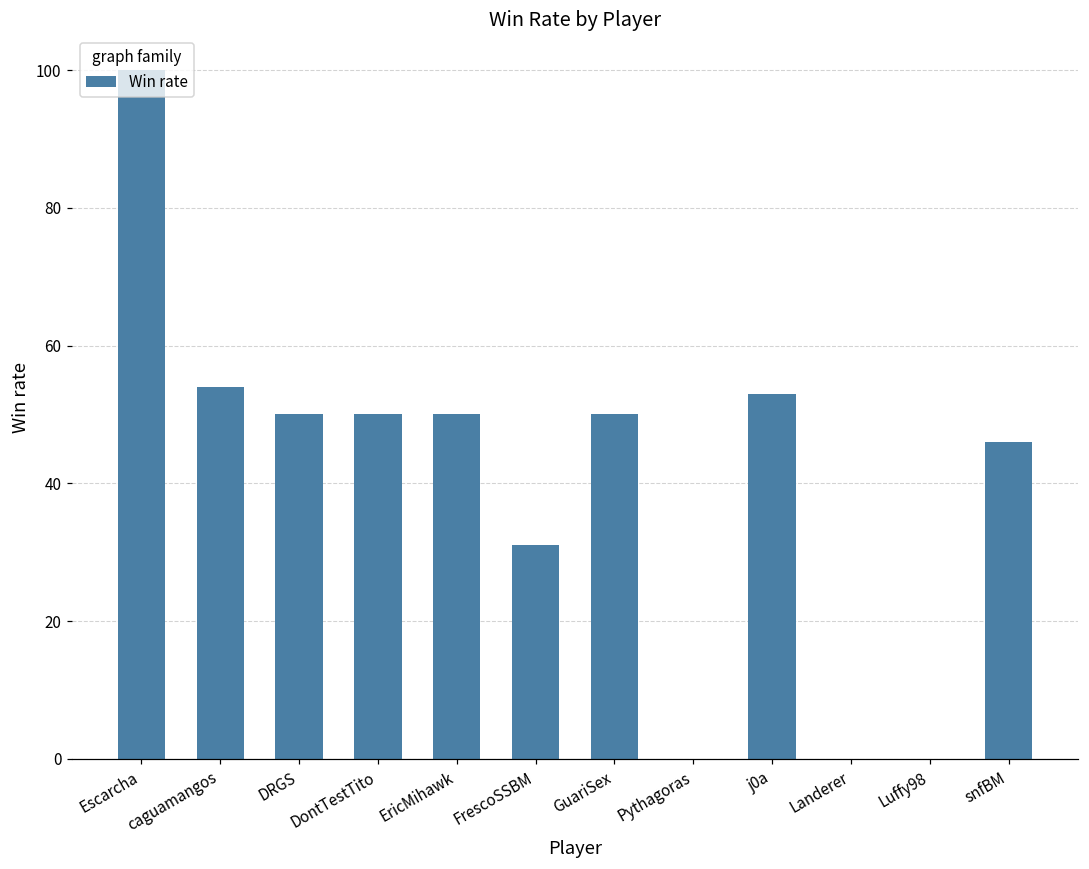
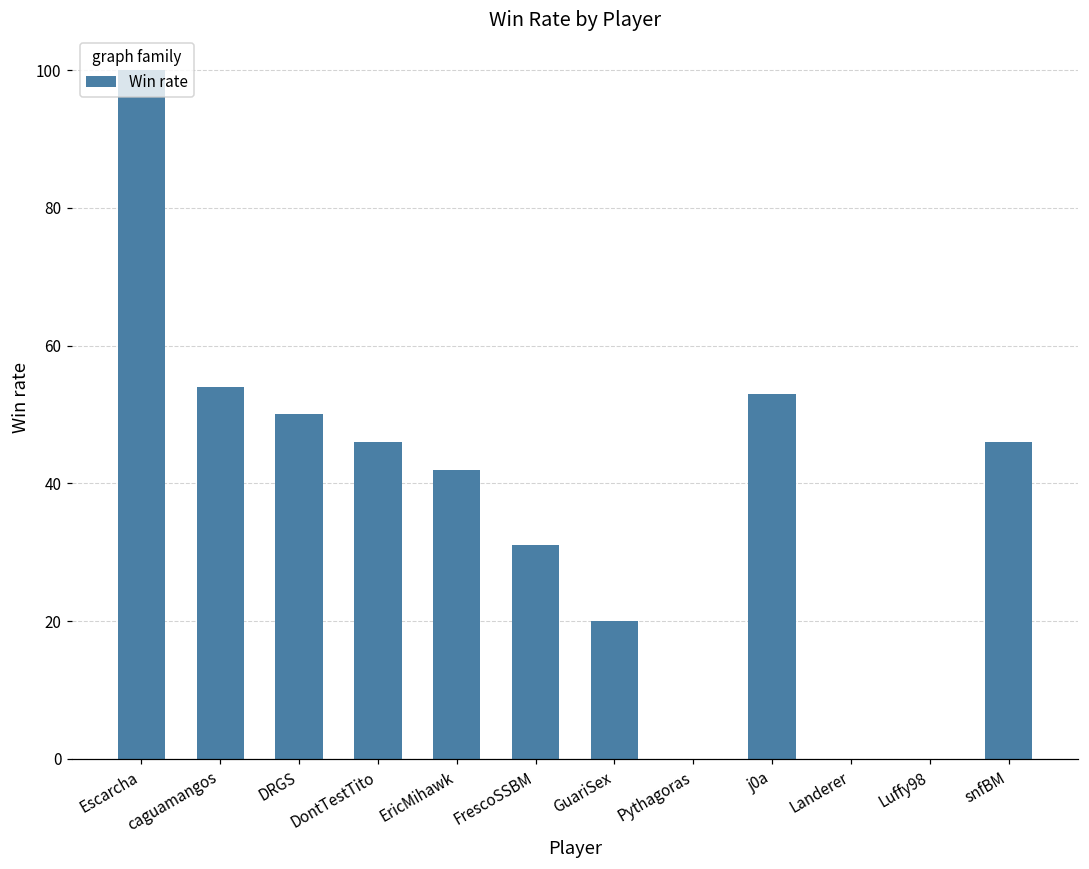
DontTestTito: 50 -> 46
EricMihawk: 50 -> 42
GuariSex: 50 -> 20
